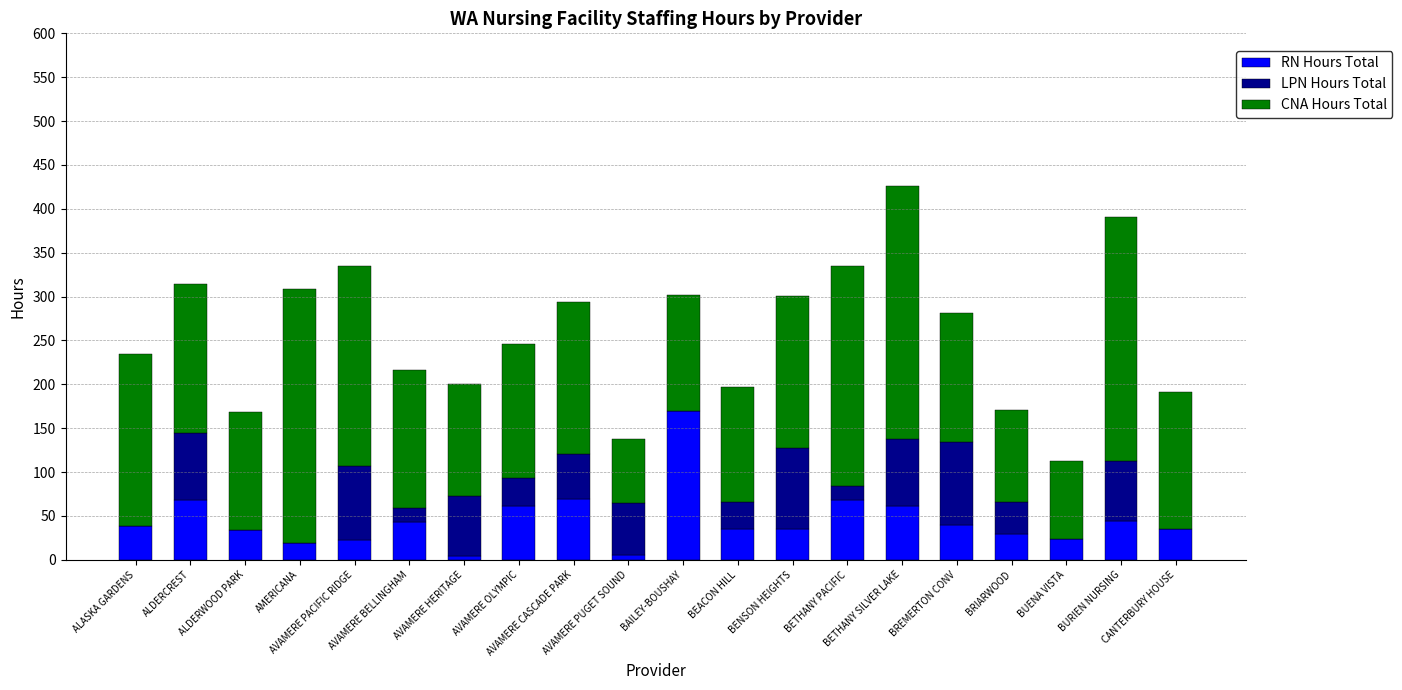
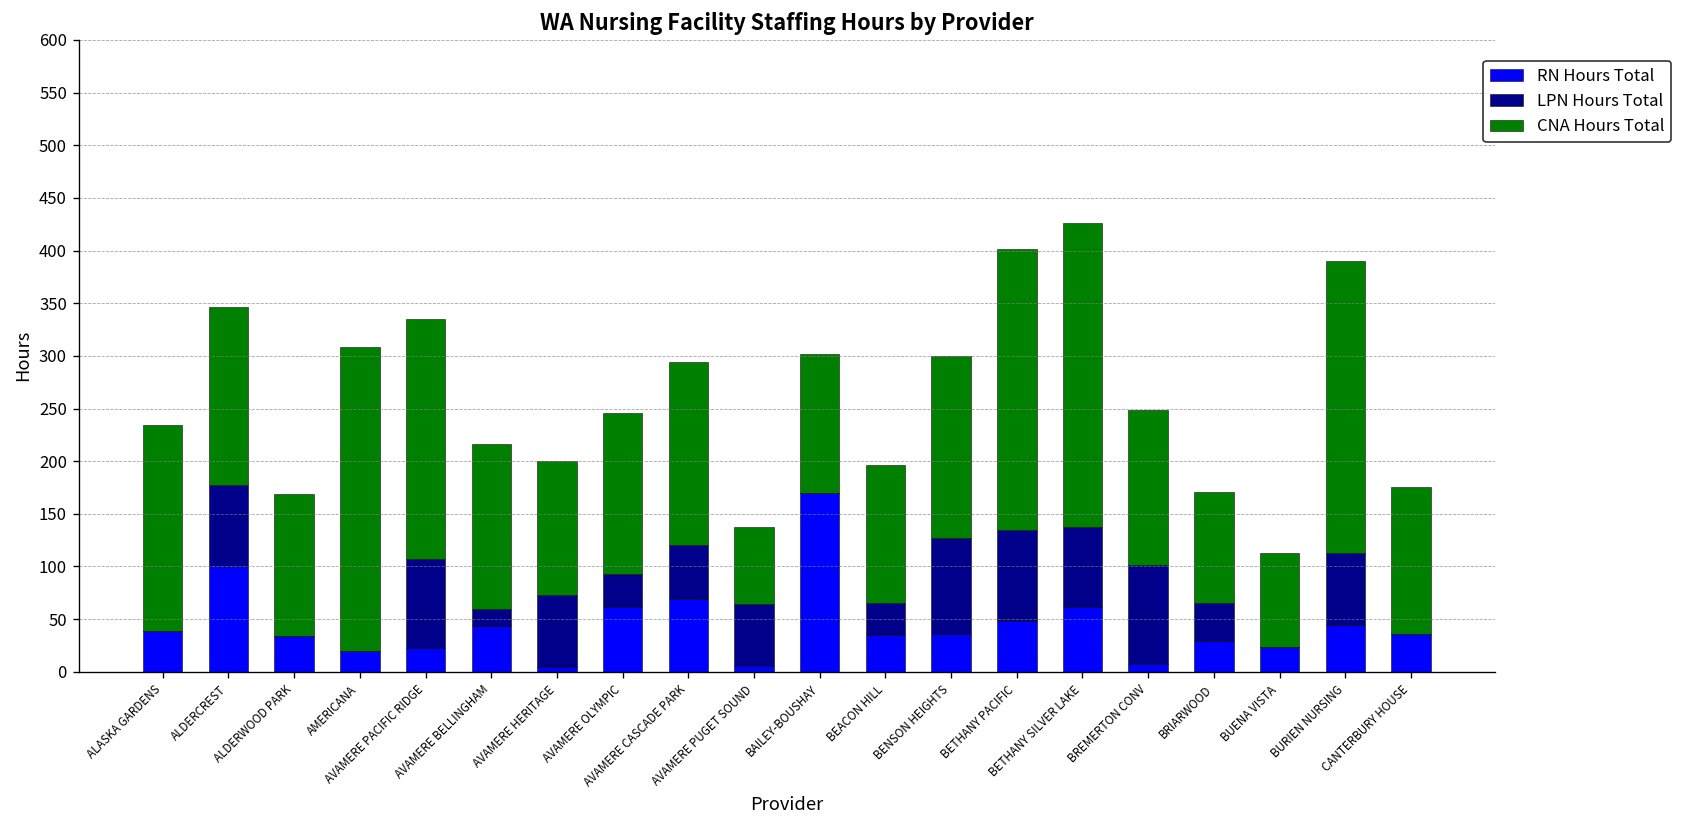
RN Hours Total, ALDERCREST: 70 -> 100
RN Hours Total, BETHANY PACIFIC: 70 -> 50
LPN Hours Total, BETHANY PACIFIC: 20 -> 90
CNA Hours Total, BETHANY PACIFIC: 250 -> 270
RN Hours Total, BREMERTON CONV: 40 -> 10
CNA Hours Total, CANTERBURY HOUSE: 160 -> 140
